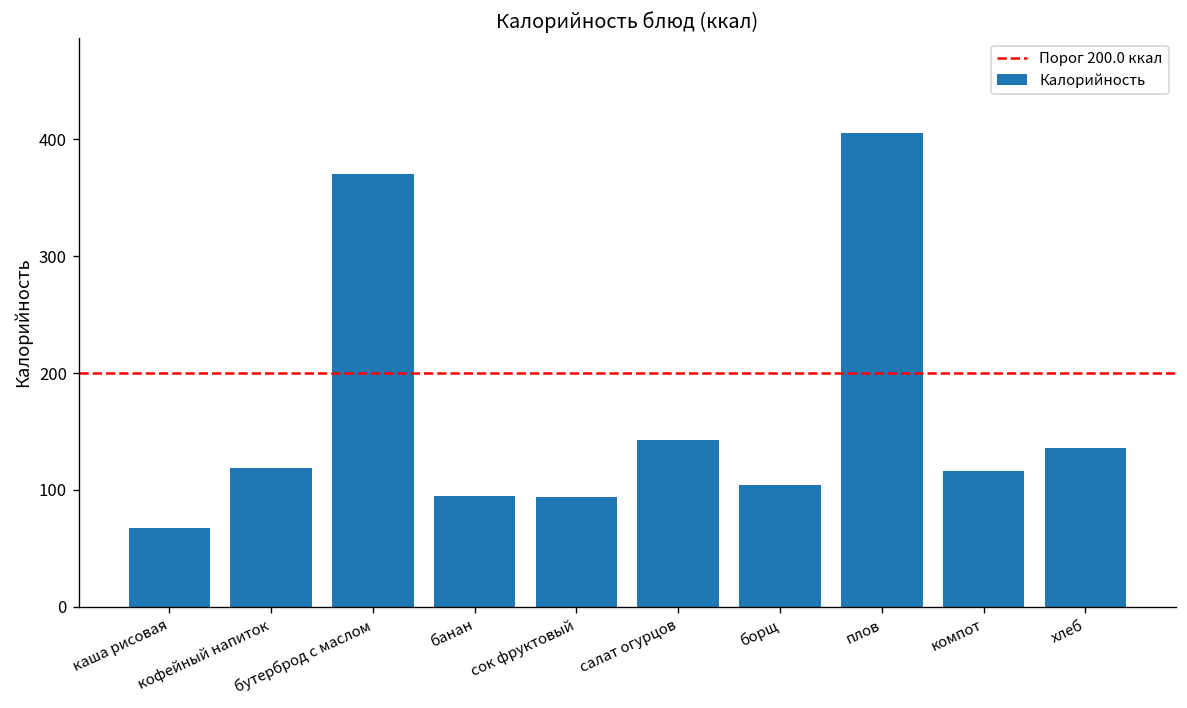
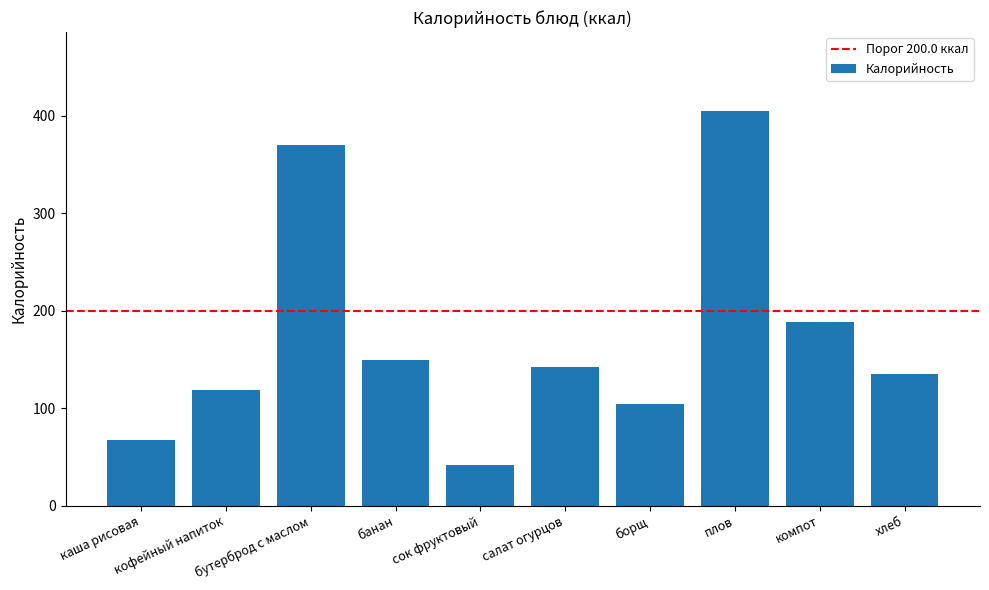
банан: 100 -> 150
сок фруктовый: 90 -> 40
компот: 120 -> 190
